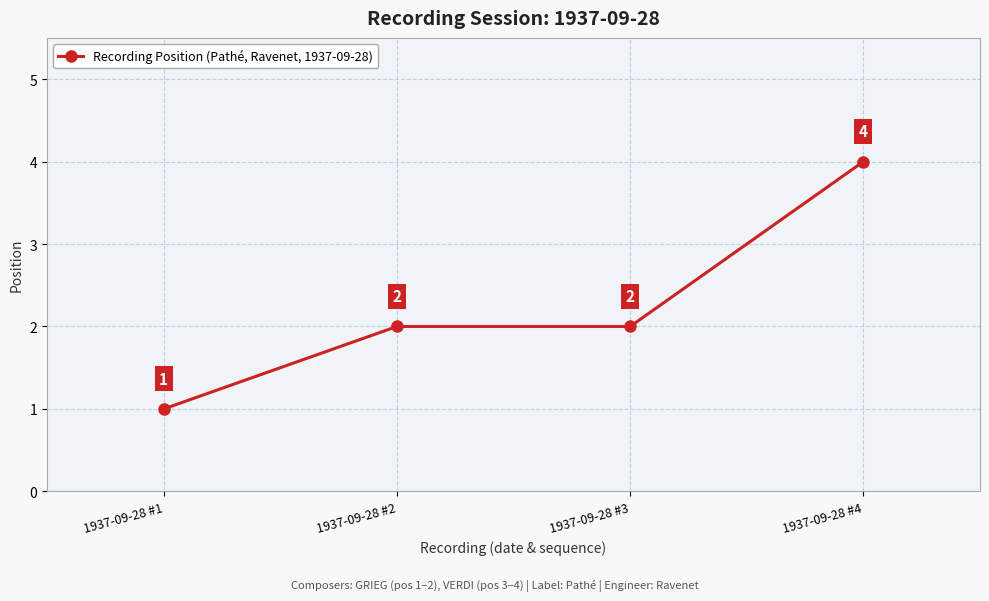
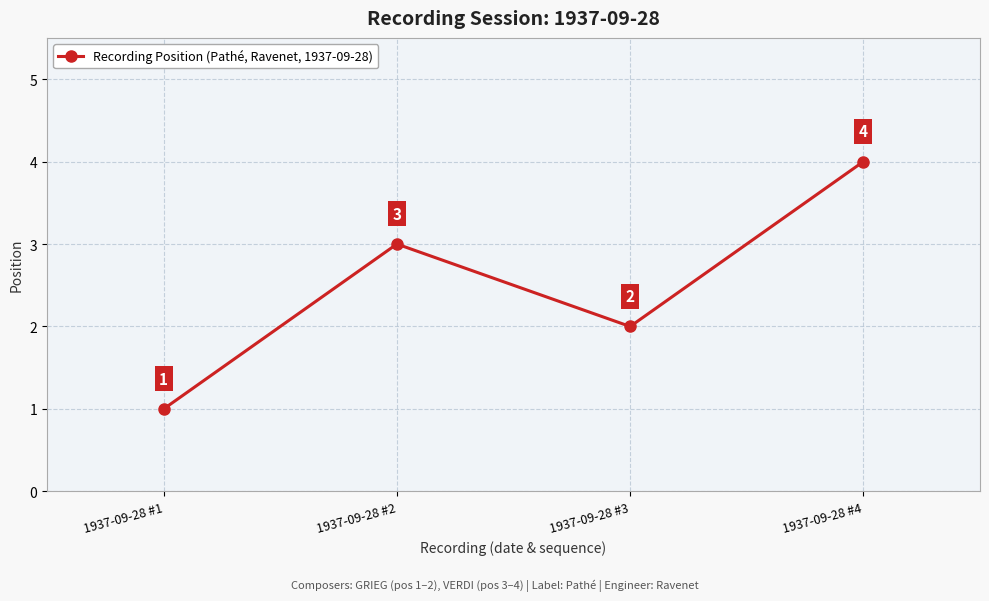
1937-09-28 #2: 2 -> 3
